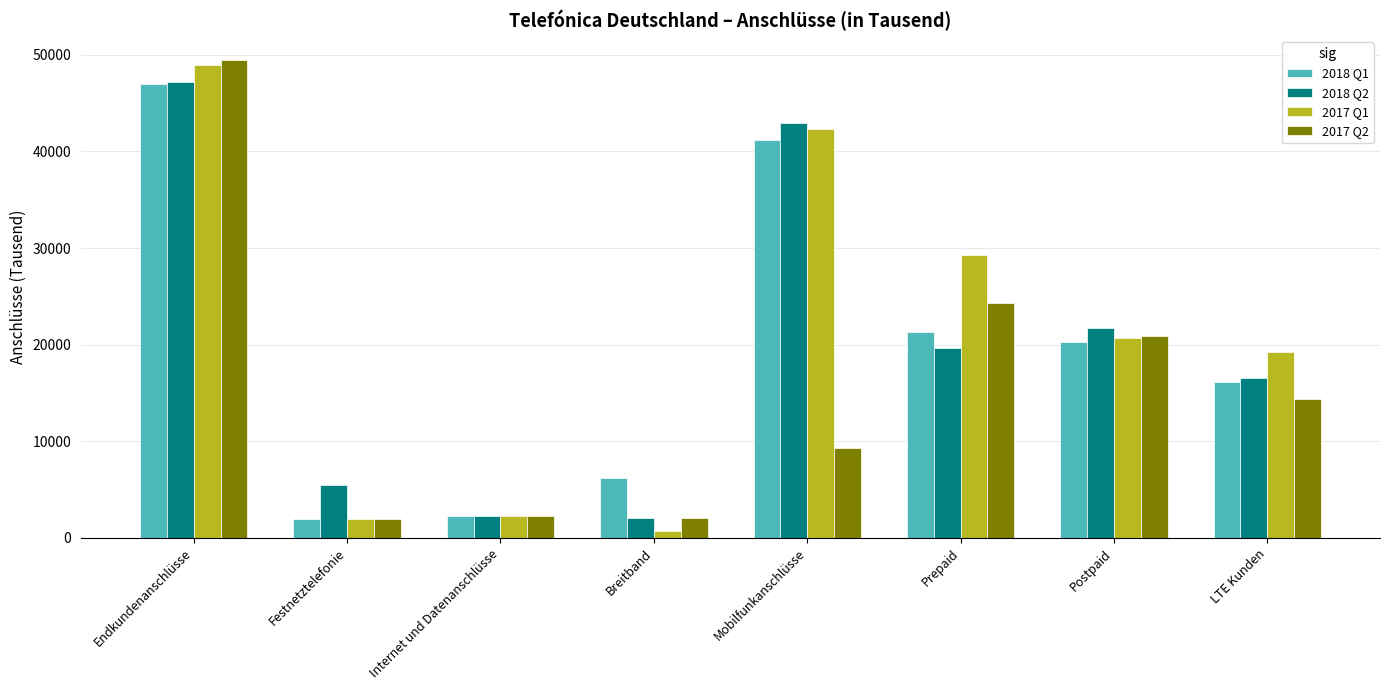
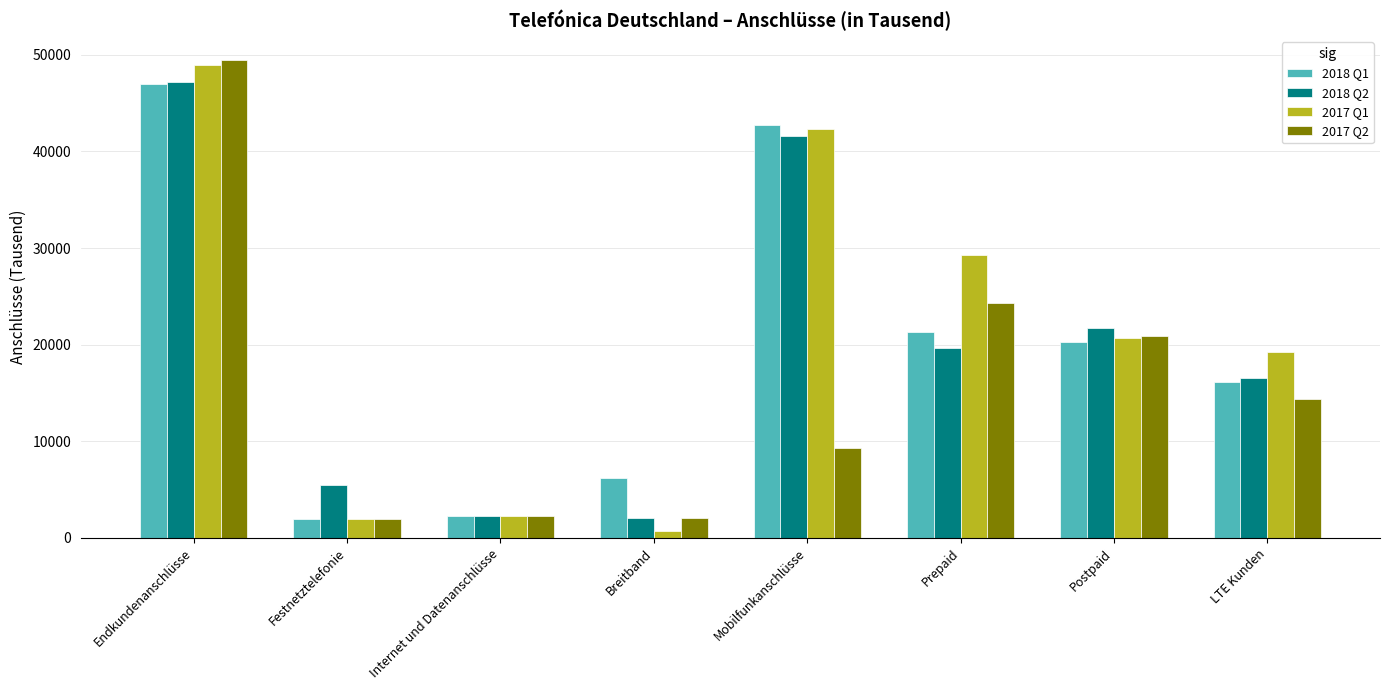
2018 Q1, Mobilfunkanschlüsse: 41000 -> 43000
2018 Q2, Mobilfunkanschlüsse: 43000 -> 42000
